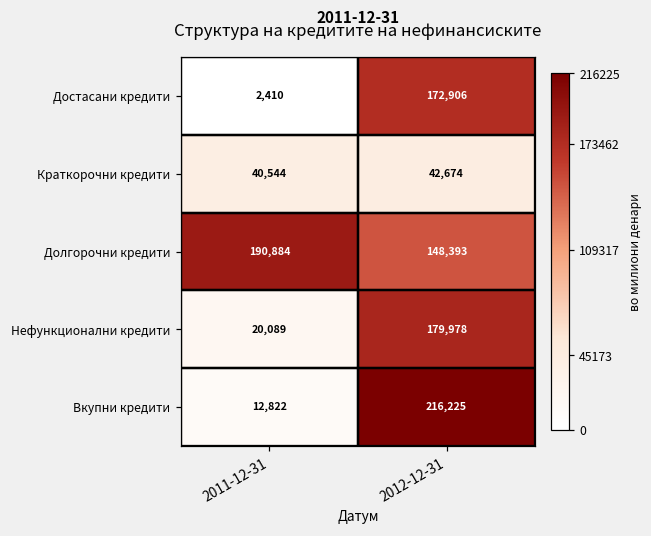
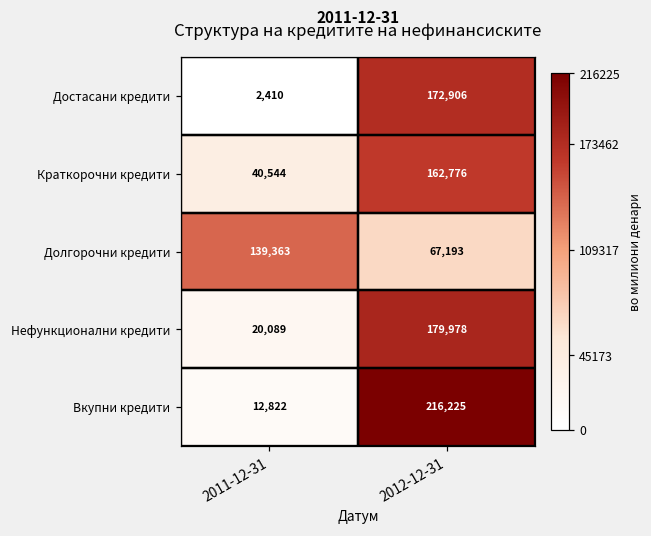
Краткорочни кредити, 2012-12-31: 42,674 -> 162,776
Долгорочни кредити, 2011-12-31: 190,884 -> 139,363
Долгорочни кредити, 2012-12-31: 148,393 -> 67,193
